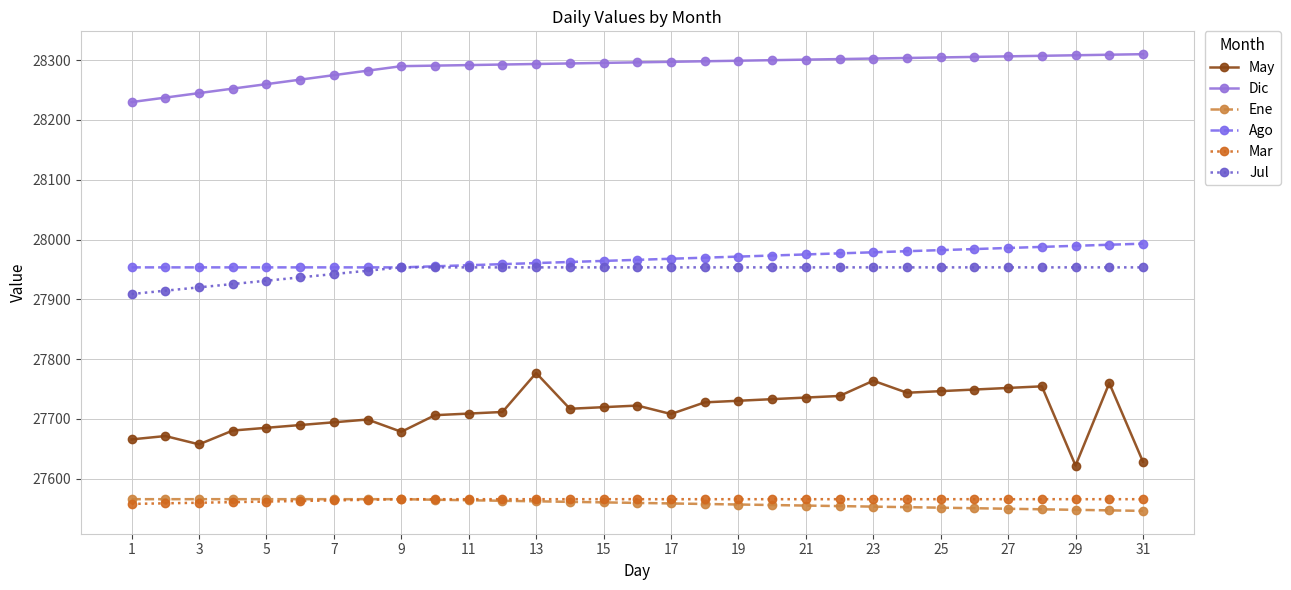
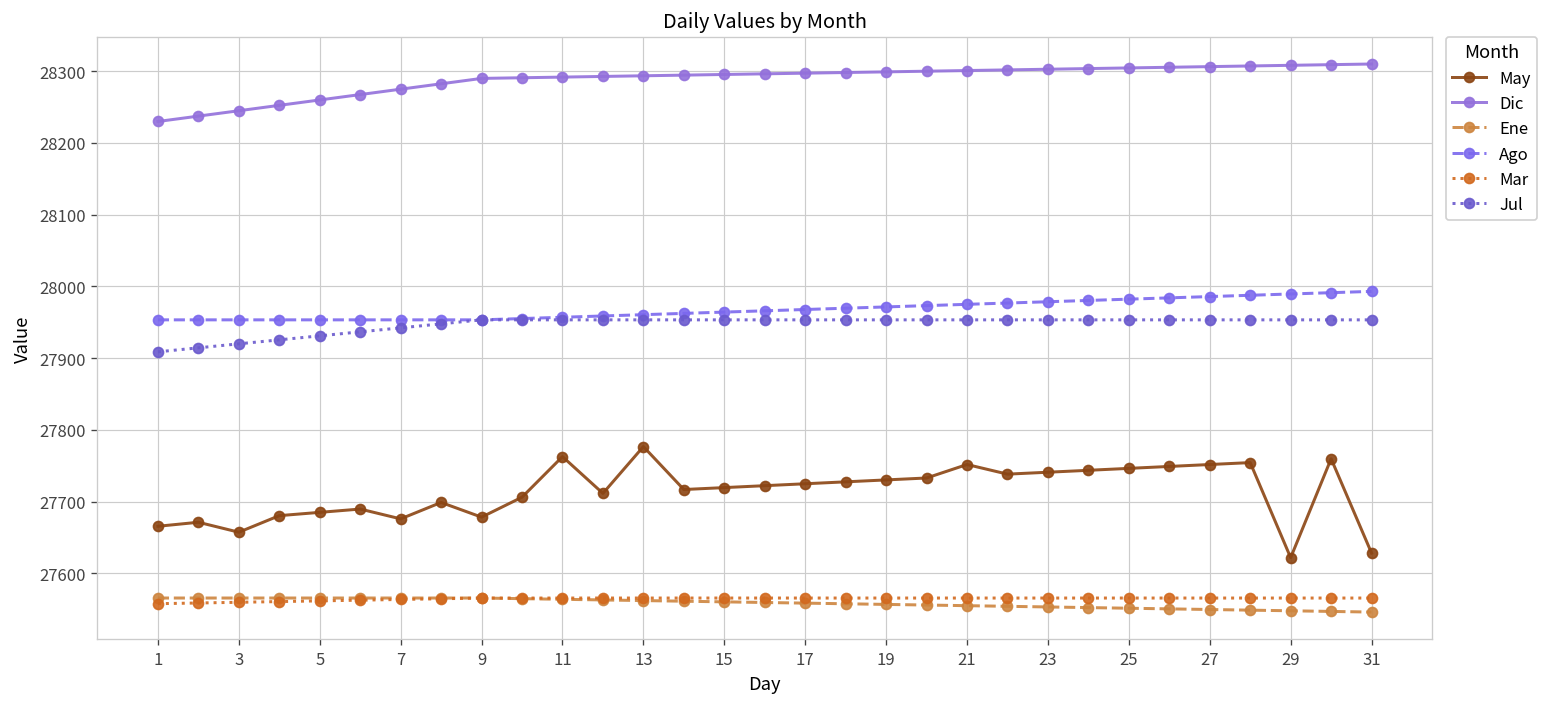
May, 7: 27690 -> 27680
May, 11: 27710 -> 27760
May, 17: 27710 -> 27730
May, 21: 27740 -> 27750
May, 23: 27760 -> 27740
